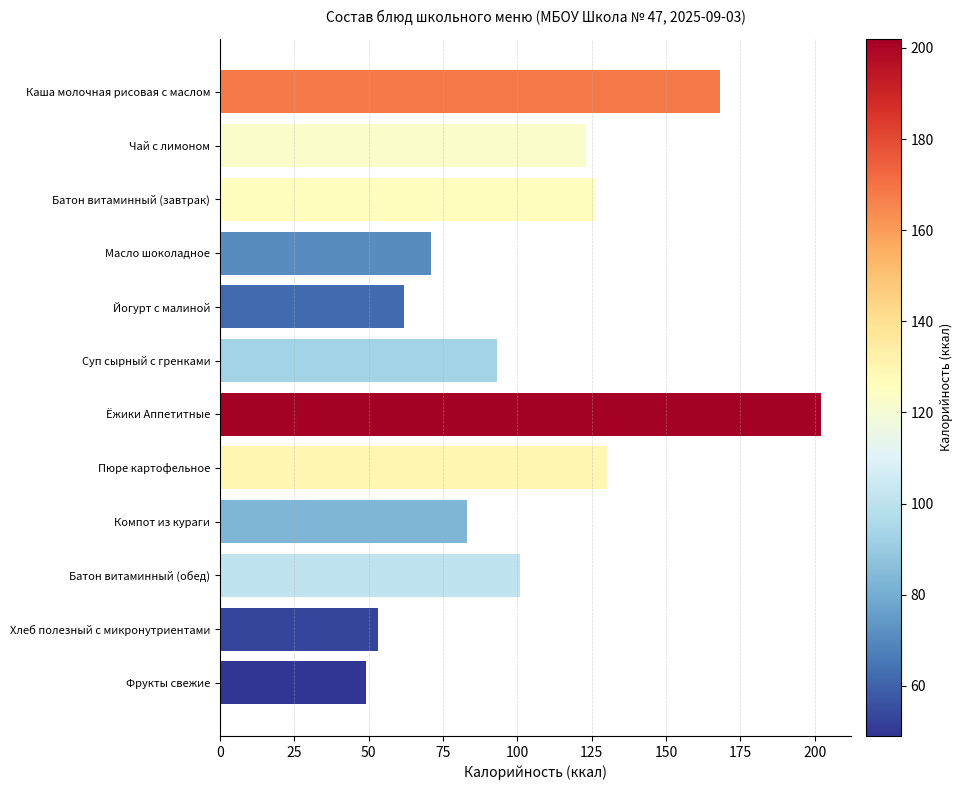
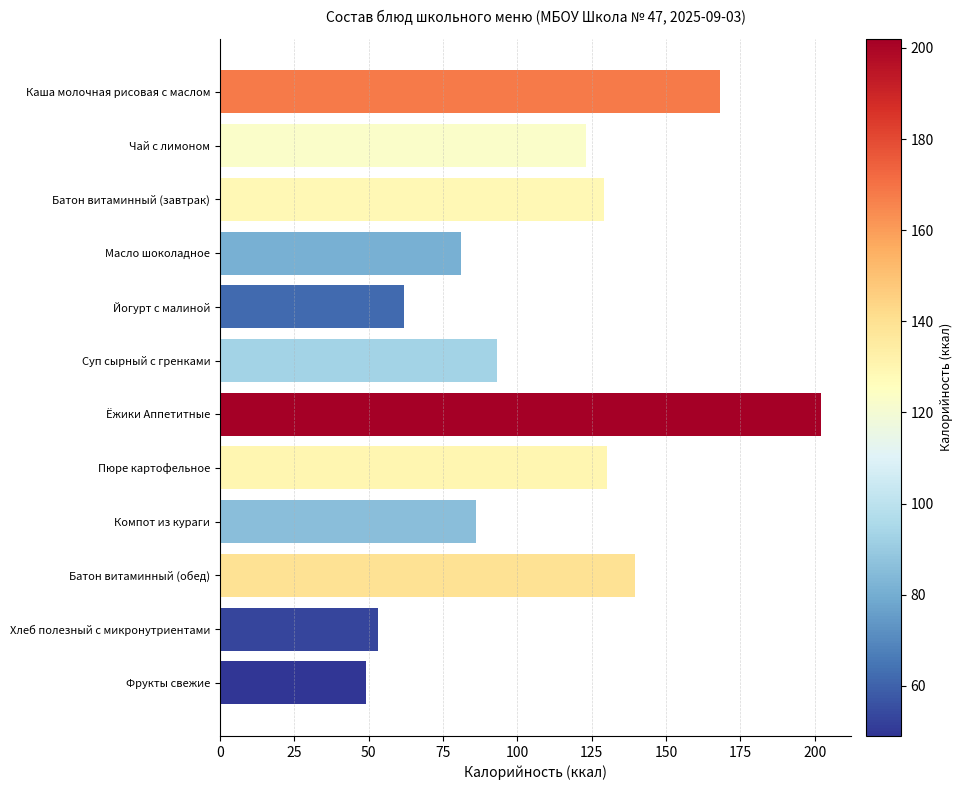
Батон витаминный (завтрак): 126 -> 129
Масло шоколадное: 71 -> 81
Компот из кураги: 83 -> 86
Батон витаминный (обед): 101 -> 140
